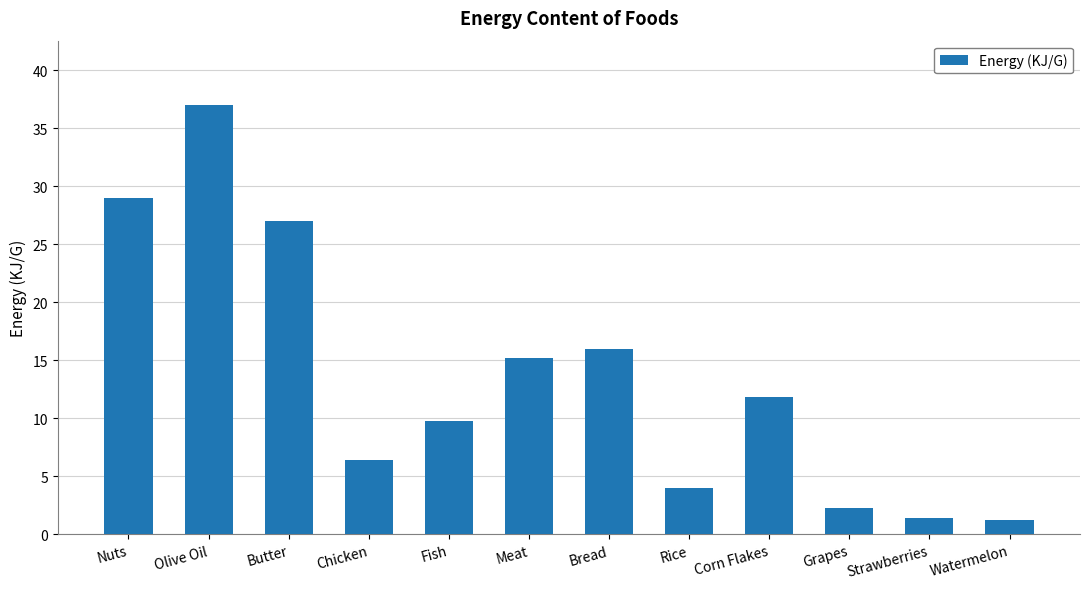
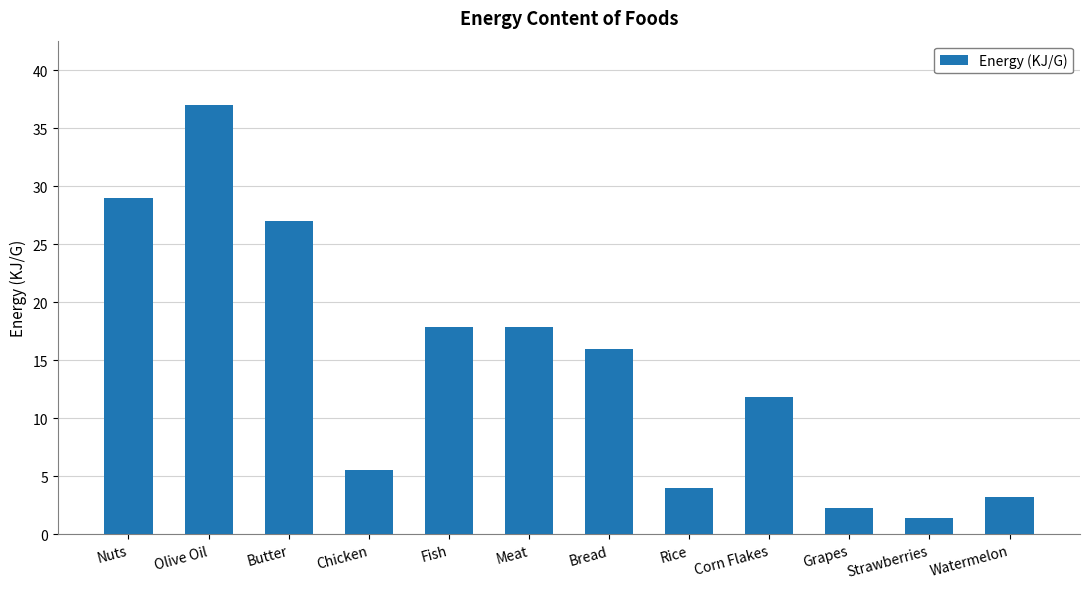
Chicken: 6.4 -> 5.6
Fish: 9.8 -> 17.9
Meat: 15.2 -> 17.9
Watermelon: 1.3 -> 3.2
